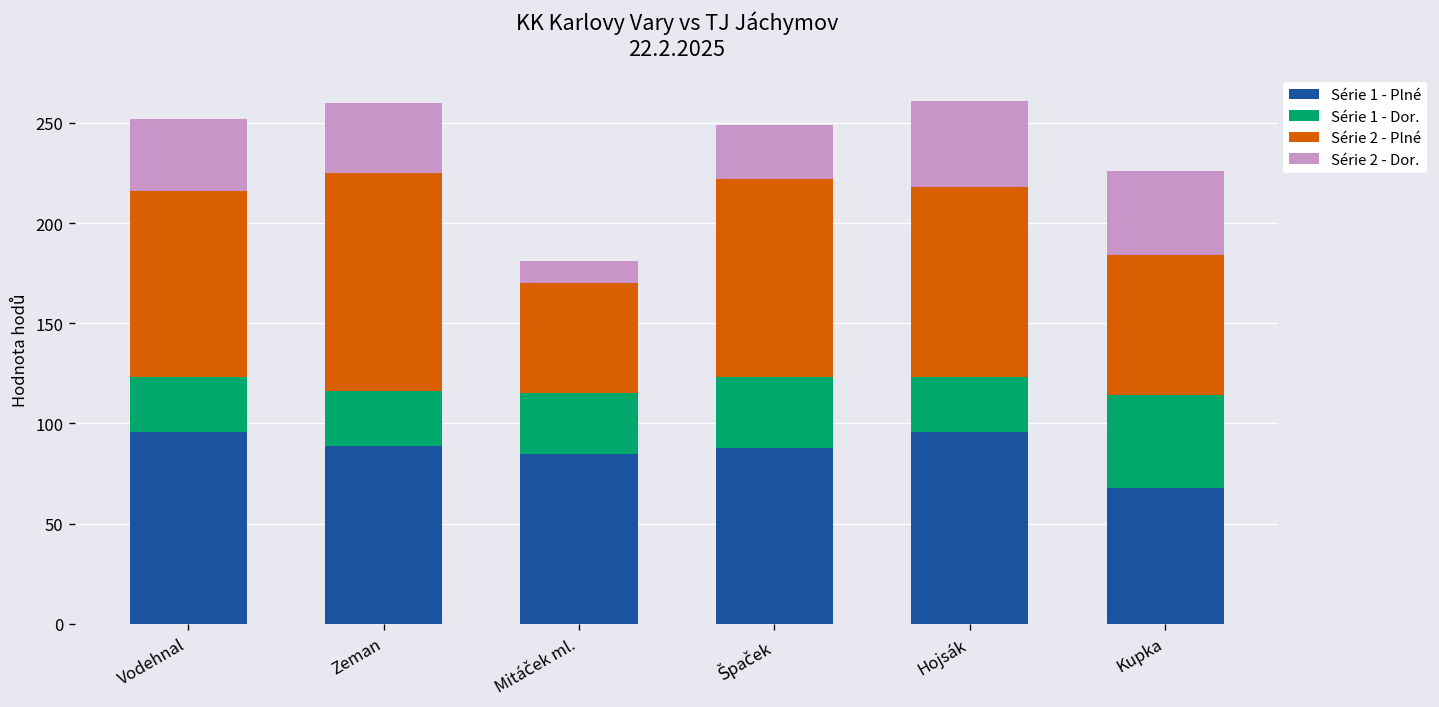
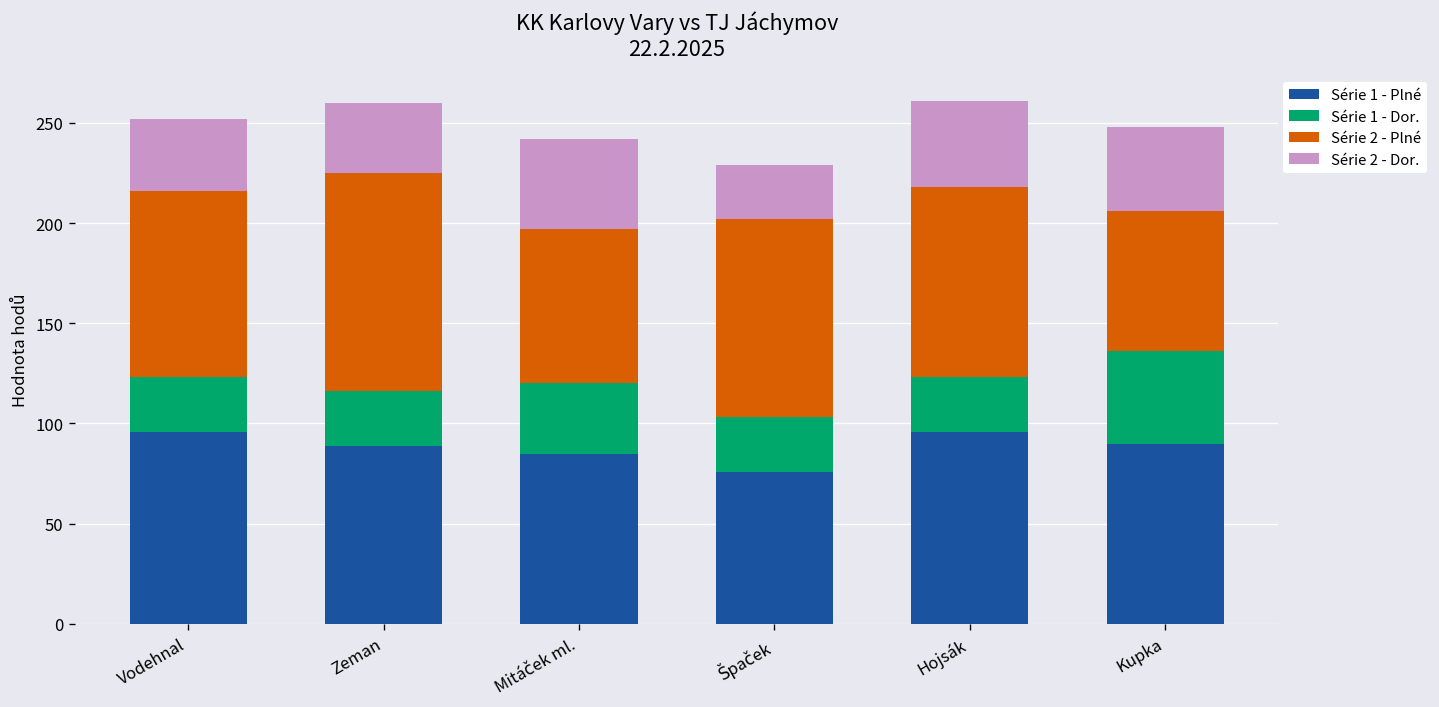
Série 1 - Dor., Mitáček ml.: 30 -> 35
Série 2 - Plné, Mitáček ml.: 55 -> 77
Série 2 - Dor., Mitáček ml.: 11 -> 45
Série 1 - Plné, Špaček: 88 -> 76
Série 1 - Dor., Špaček: 35 -> 27
Série 1 - Plné, Kupka: 68 -> 90
